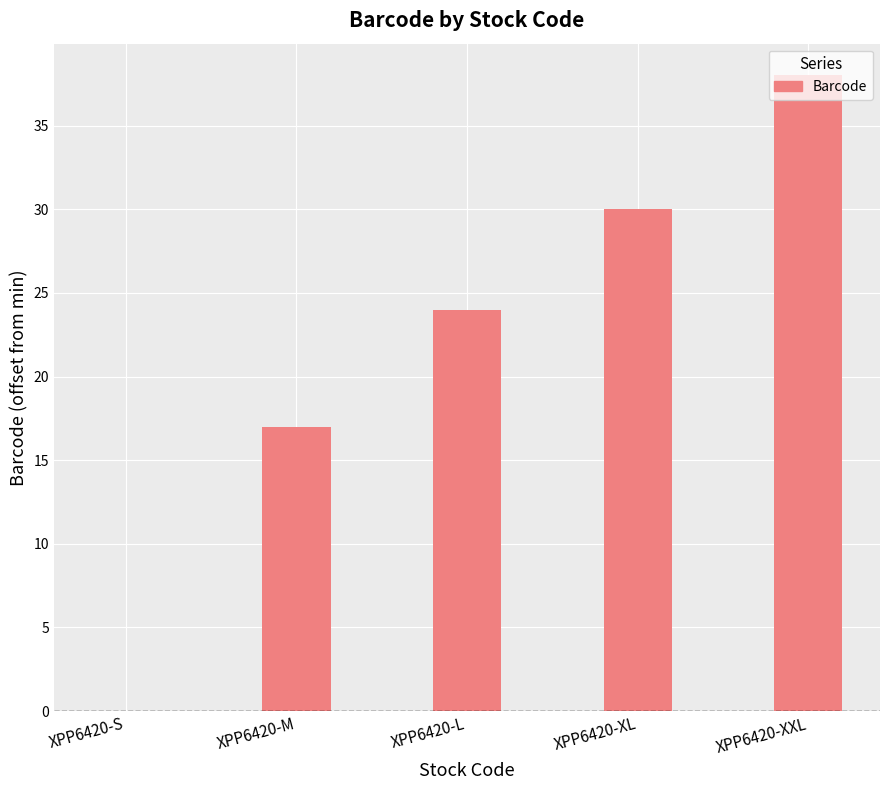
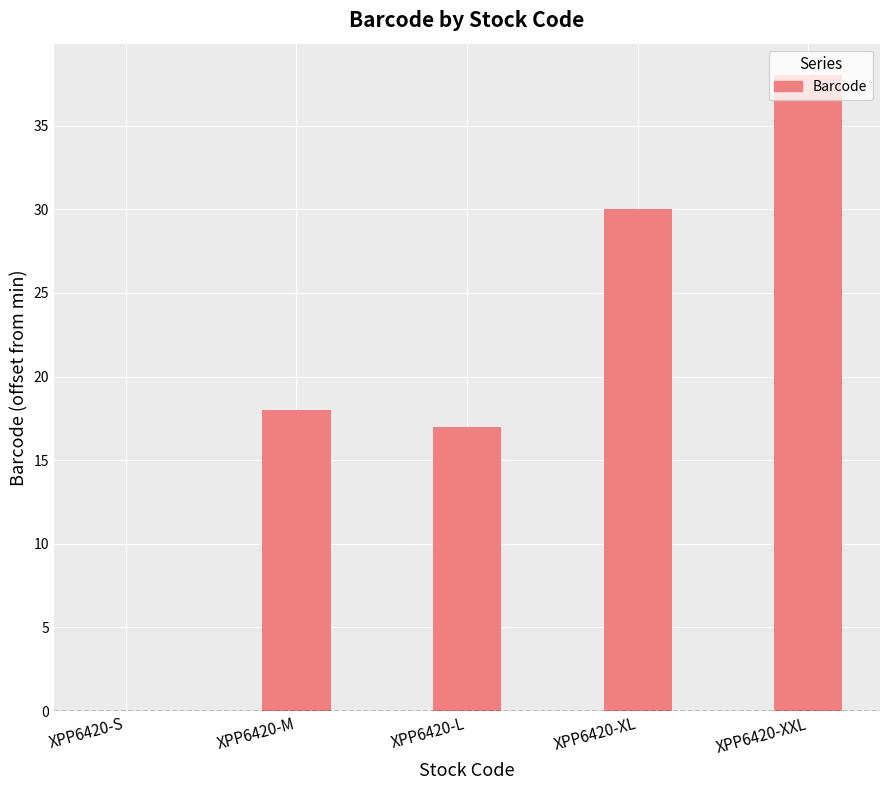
XPP6420-M: 17.0 -> 18.0
XPP6420-L: 24.0 -> 17.0
